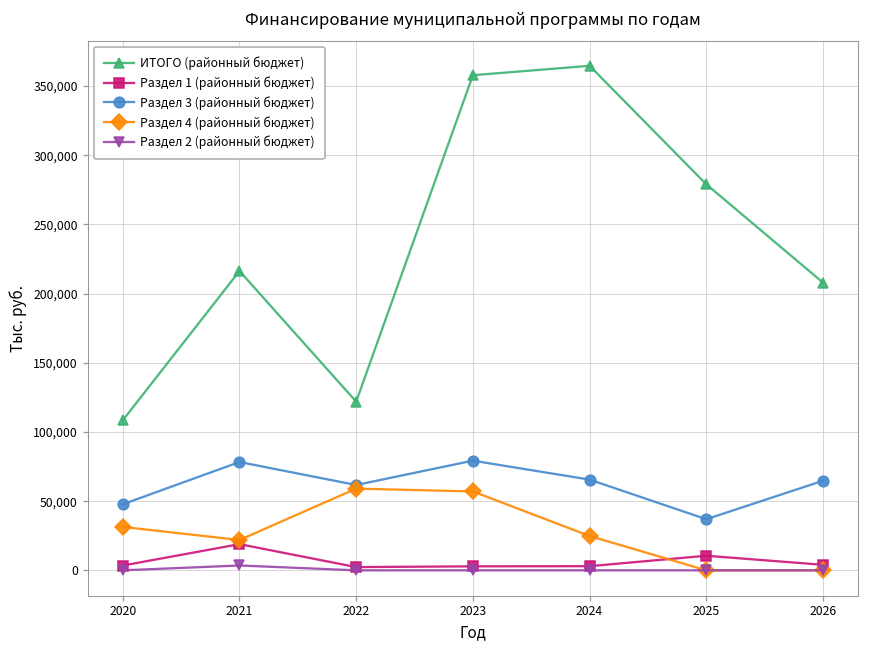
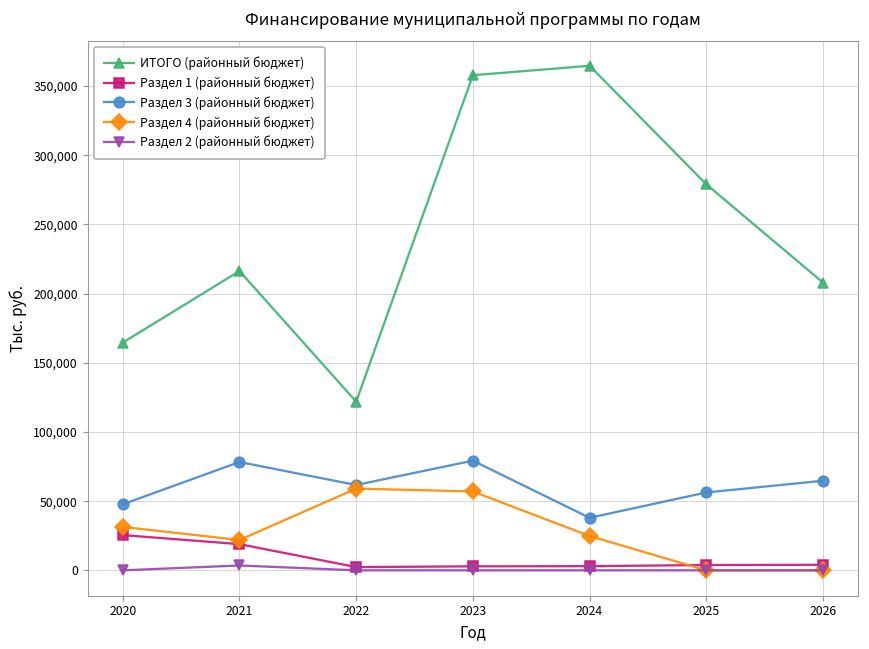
ИТОГО (районный бюджет), 2020: 108,000 -> 165,000
Раздел 1 (районный бюджет), 2020: 3,000 -> 25,000
Раздел 3 (районный бюджет), 2024: 66,000 -> 38,000
Раздел 1 (районный бюджет), 2025: 11,000 -> 4,000
Раздел 3 (районный бюджет), 2025: 37,000 -> 56,000
